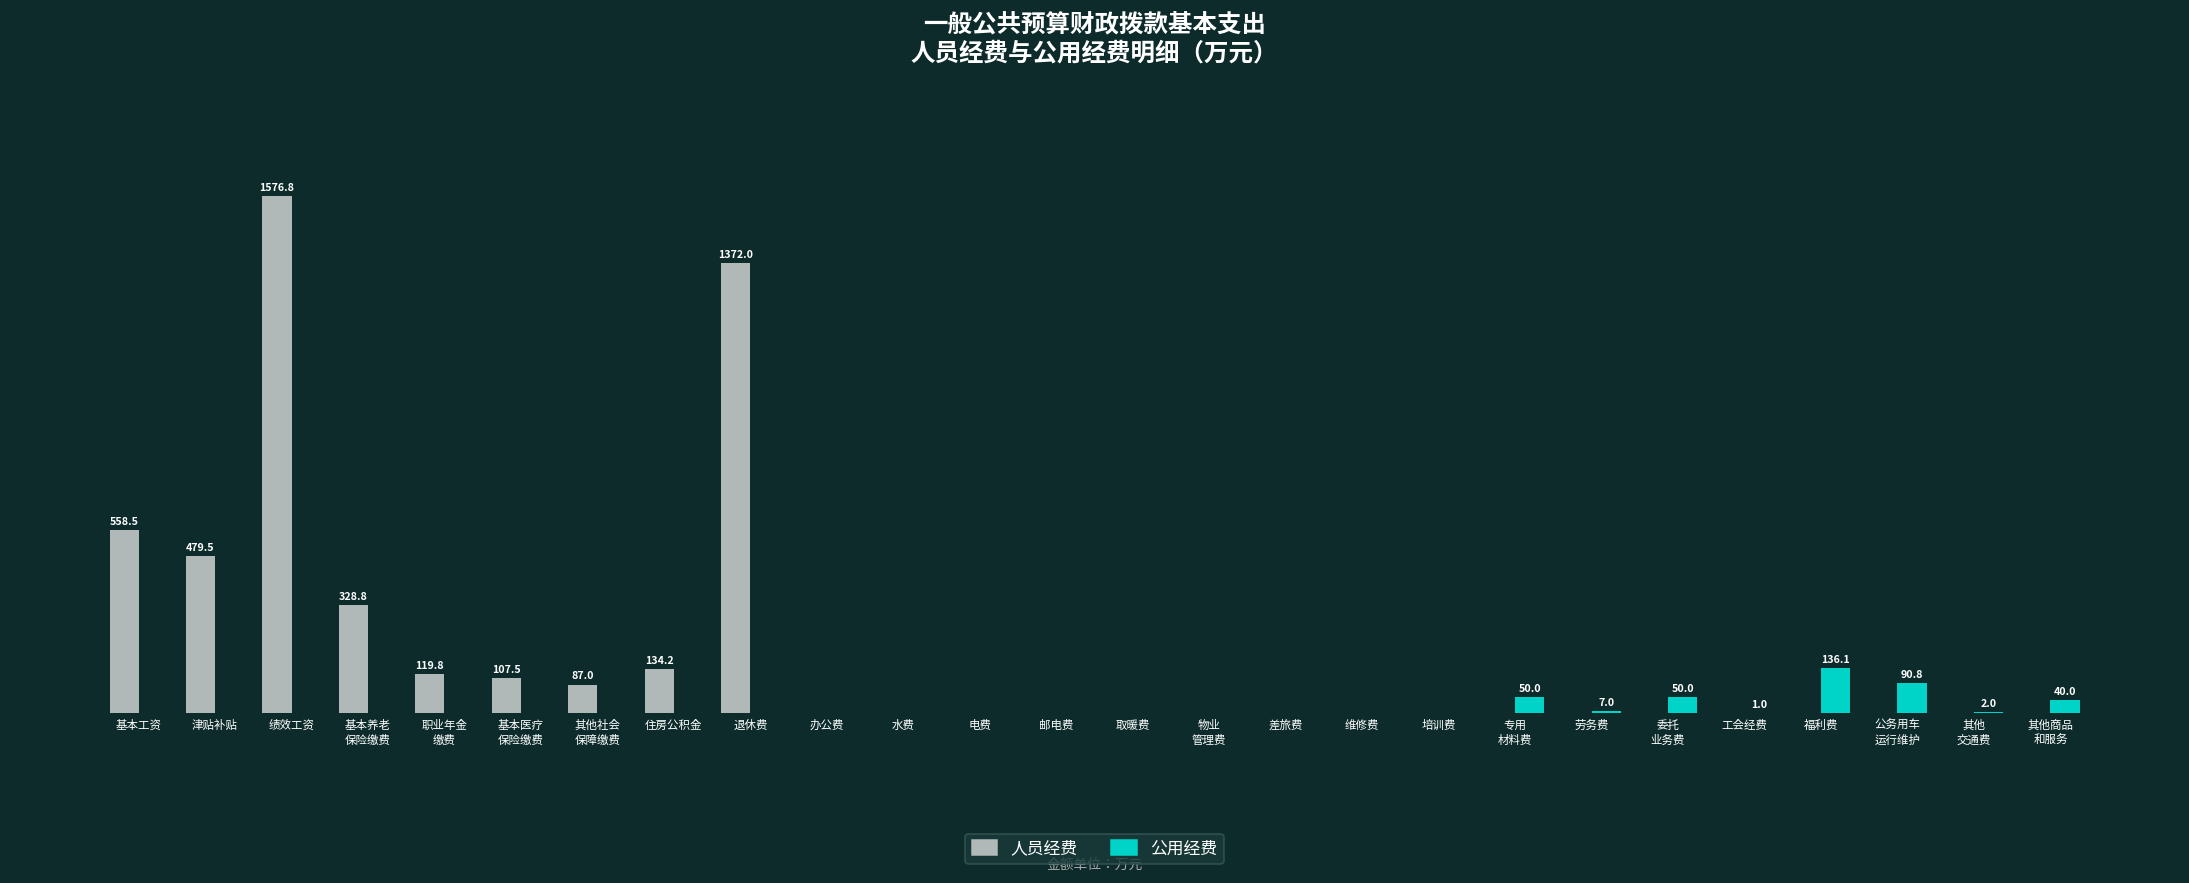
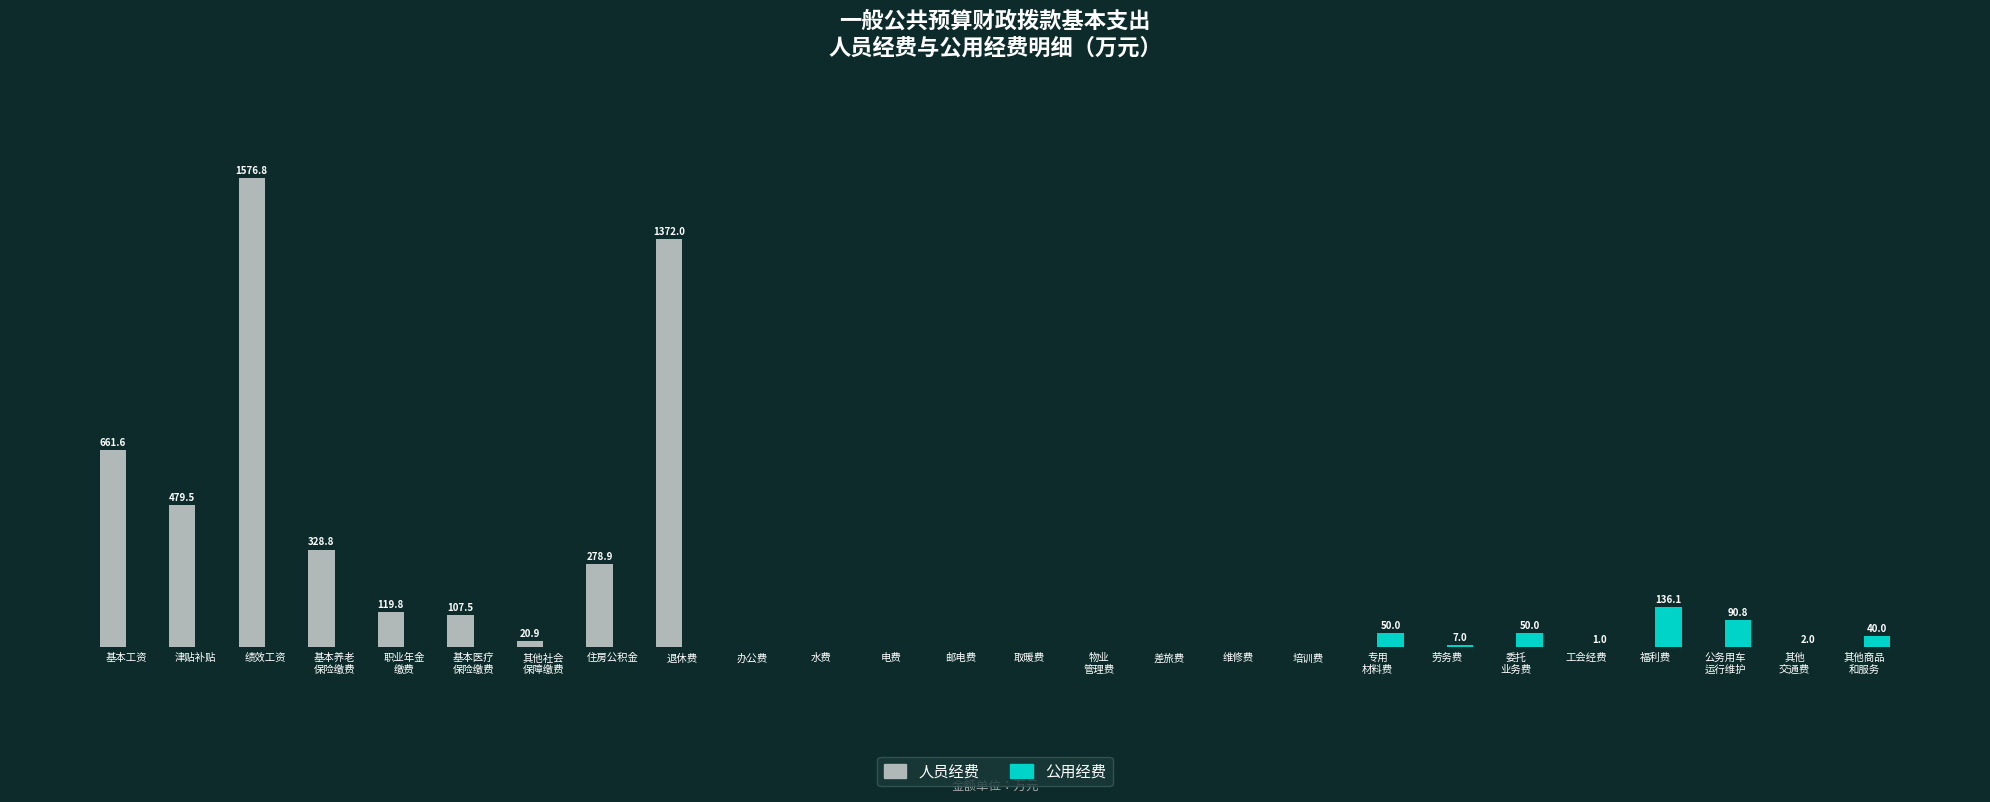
人员经费, 基本工资: 558.5 -> 661.6
人员经费, 其他社会 保障缴费: 87.0 -> 20.9
人员经费, 住房公积金: 134.2 -> 278.9
